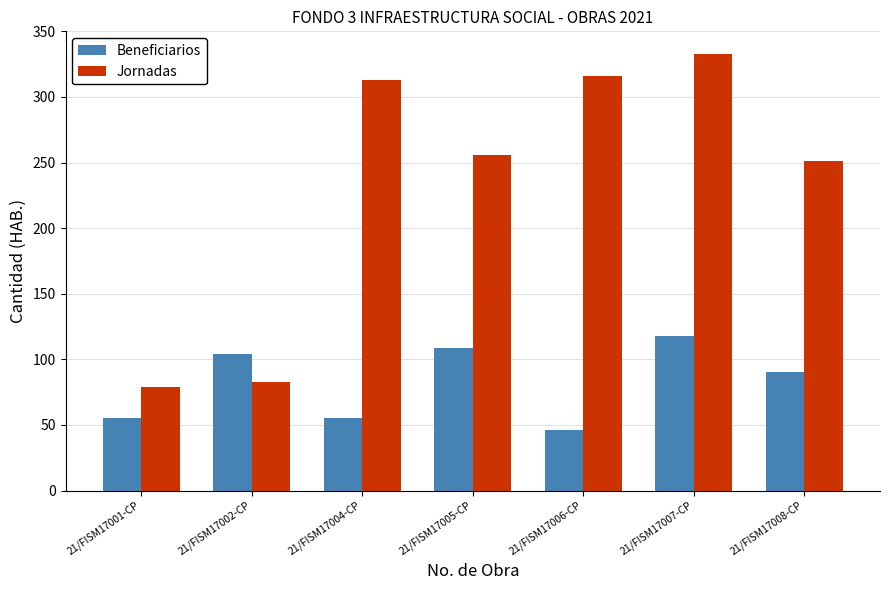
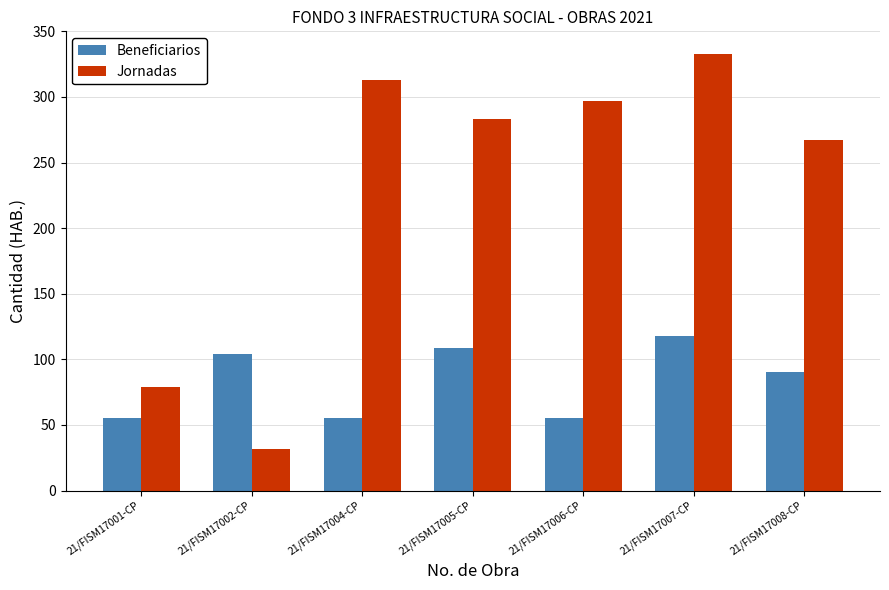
Jornadas, 21/FISM17002-CP: 83 -> 32
Jornadas, 21/FISM17005-CP: 256 -> 283
Beneficiarios, 21/FISM17006-CP: 46 -> 55
Jornadas, 21/FISM17006-CP: 316 -> 297
Jornadas, 21/FISM17008-CP: 251 -> 267
